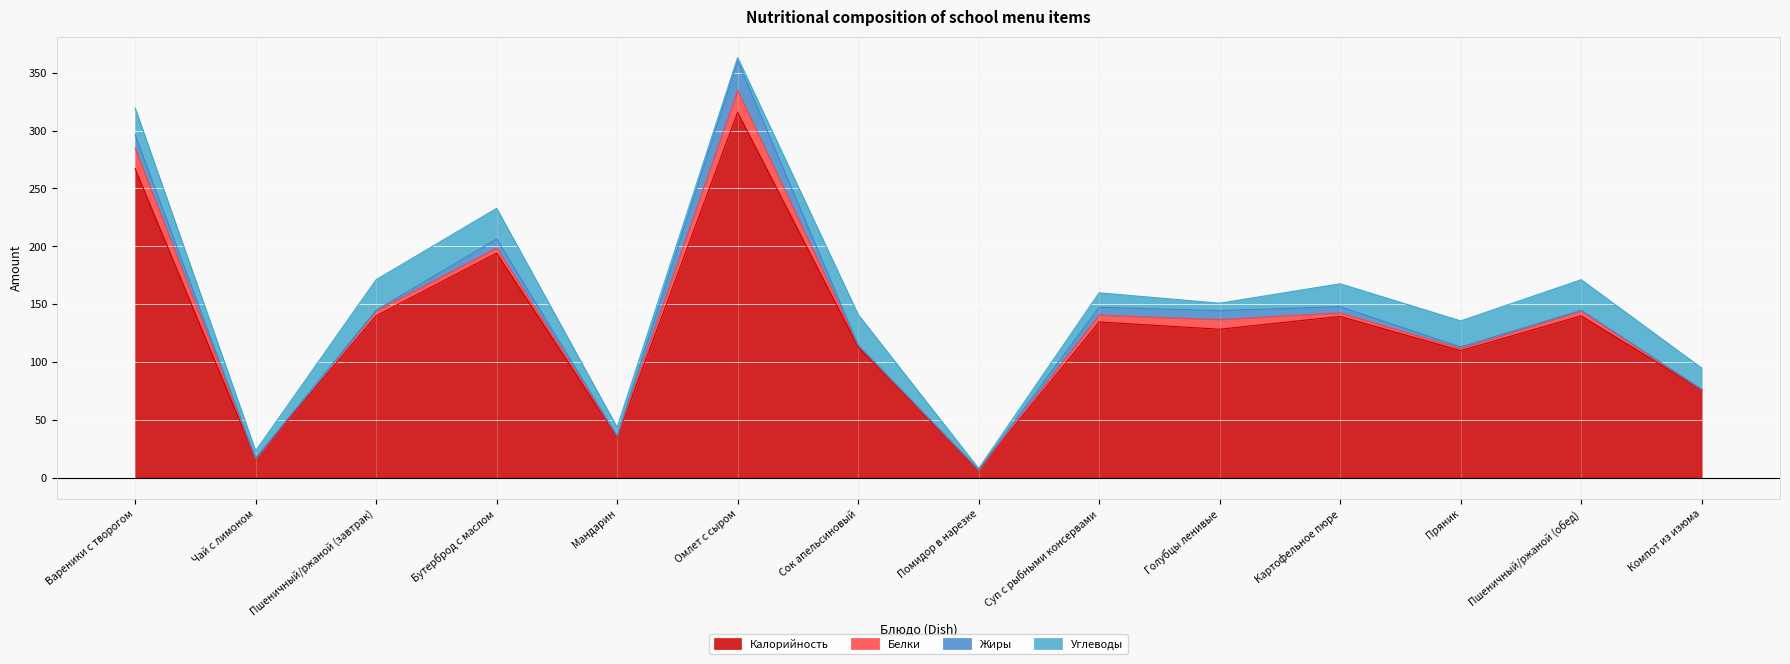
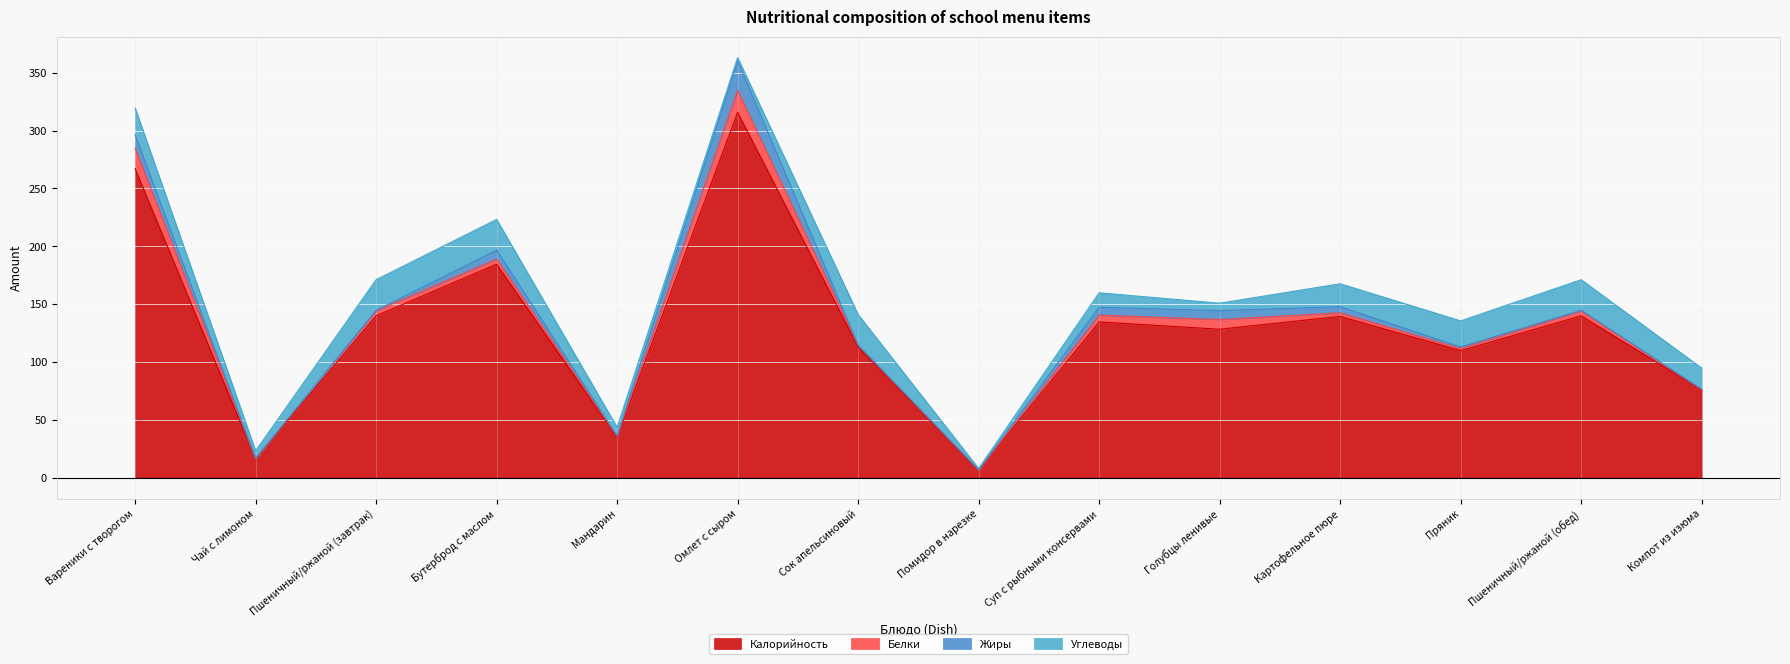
Калорийность, Бутерброд с маслом: 194 -> 185
